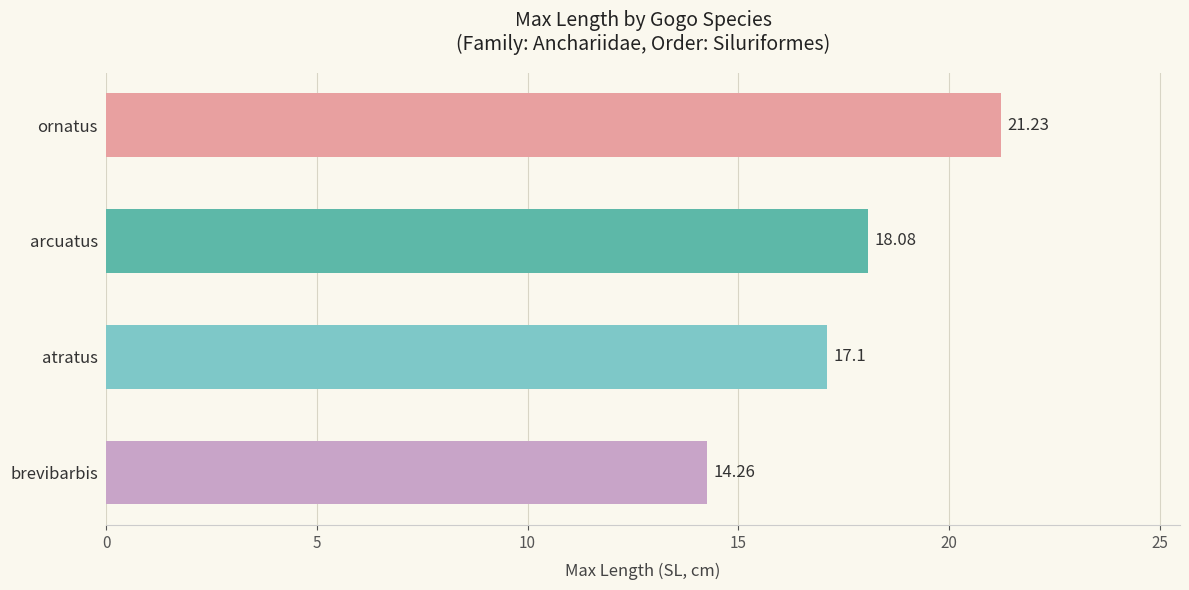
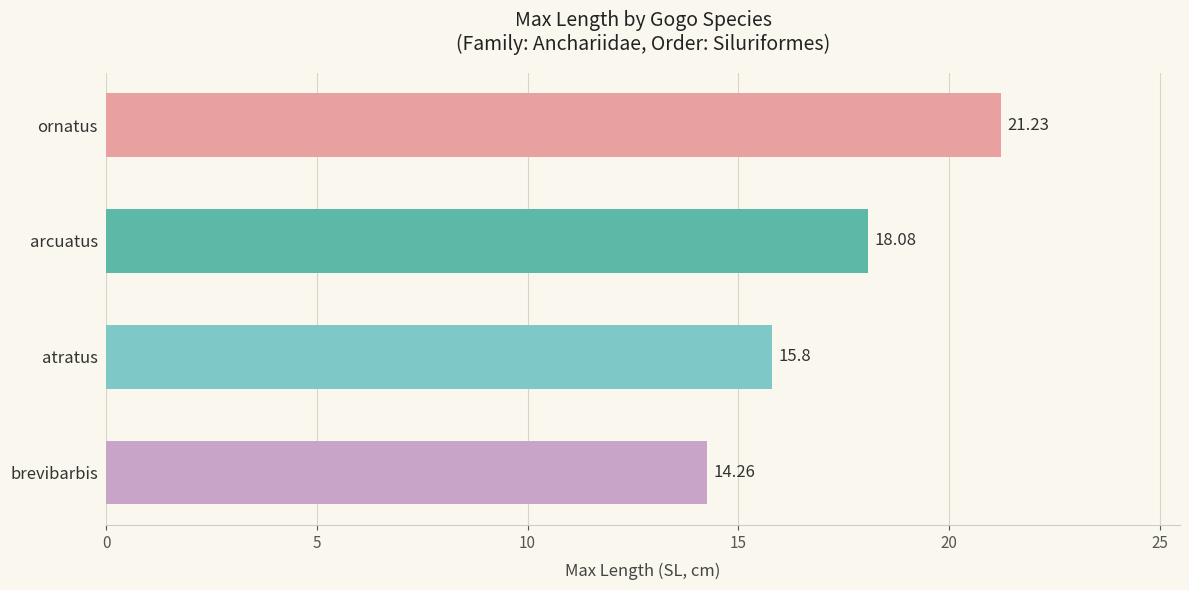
atratus: 17.1 -> 15.8
